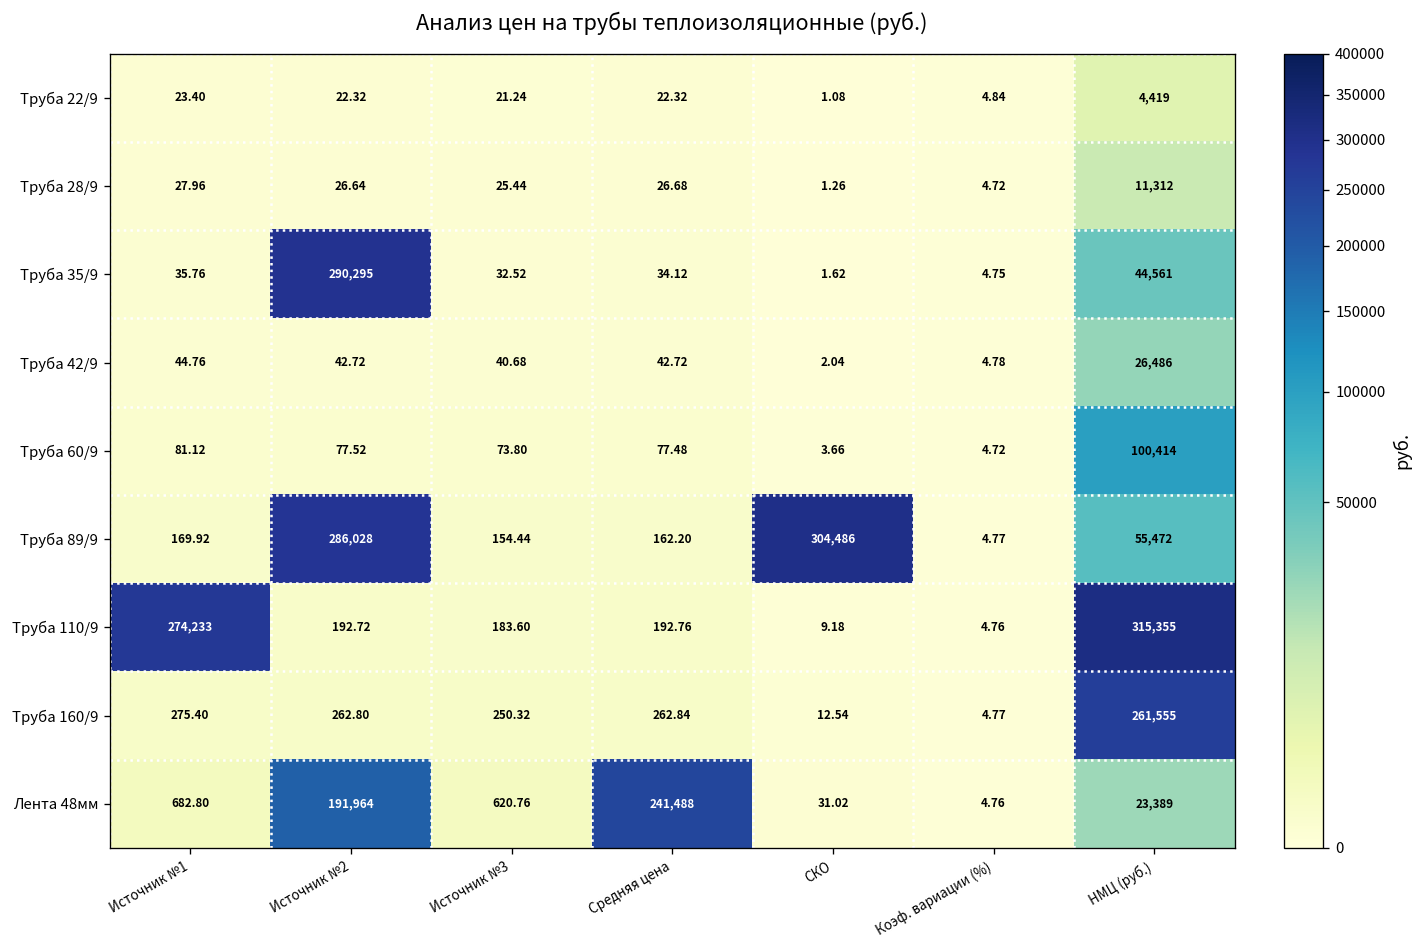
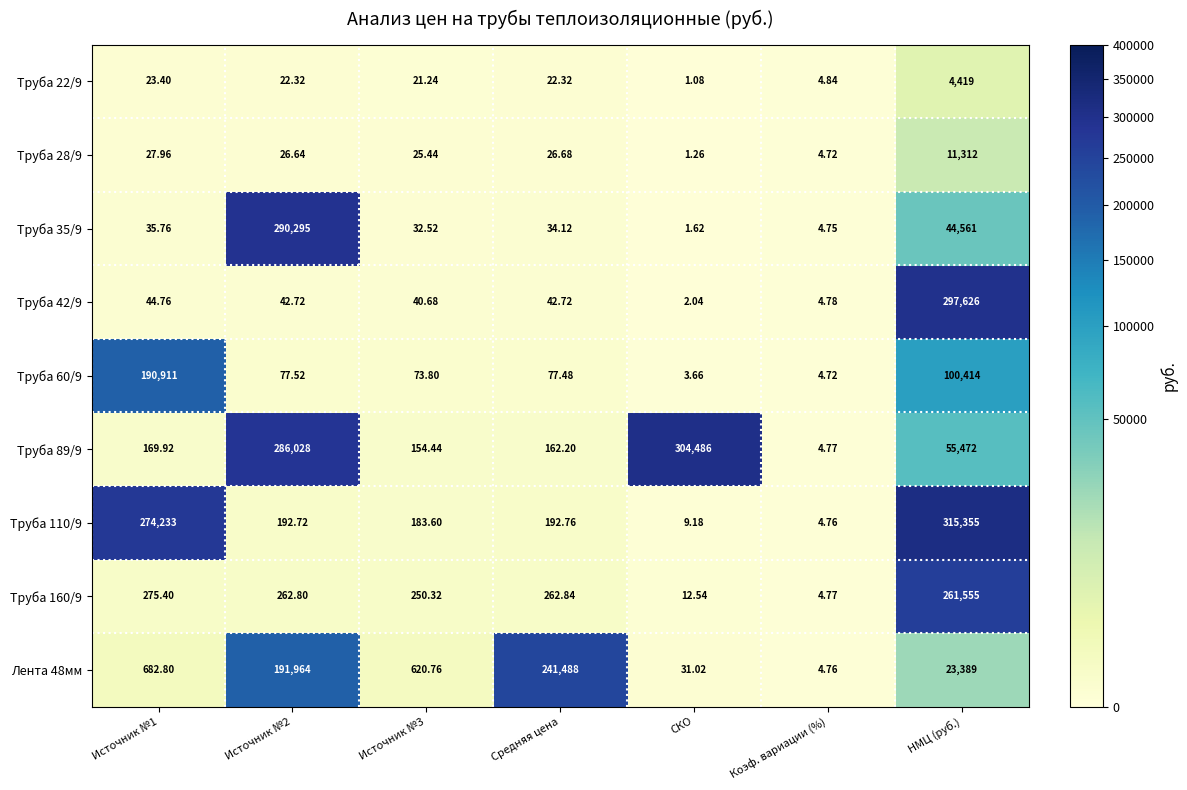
Труба 42/9, НМЦ (руб.): 26,486 -> 297,626
Труба 60/9, Источник №1: 81.12 -> 190,911
